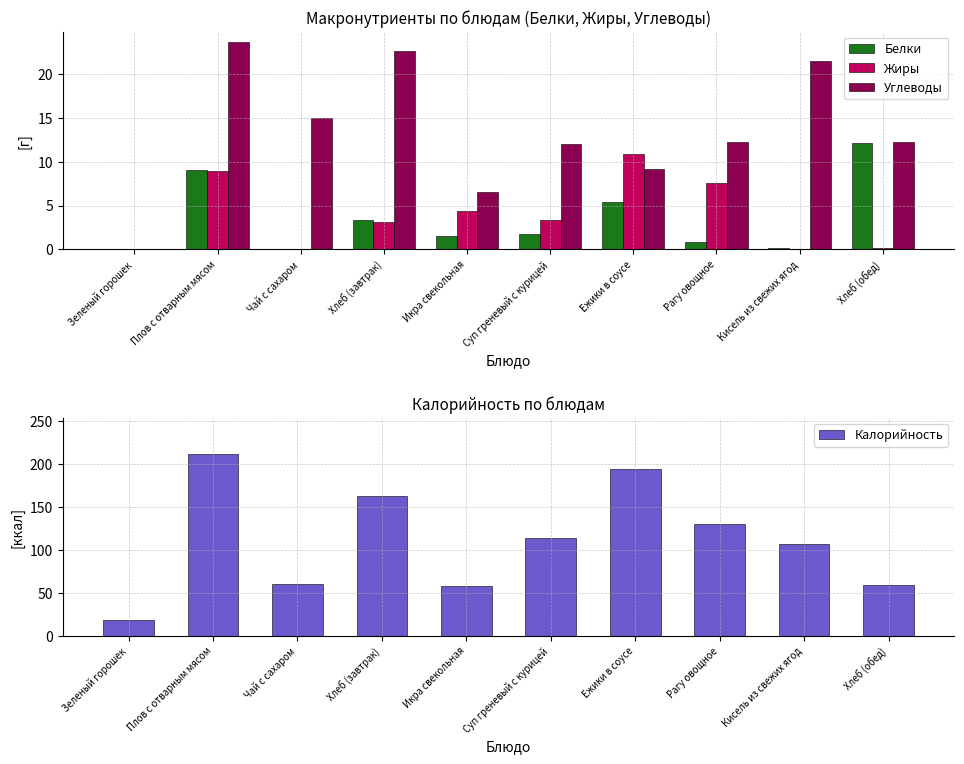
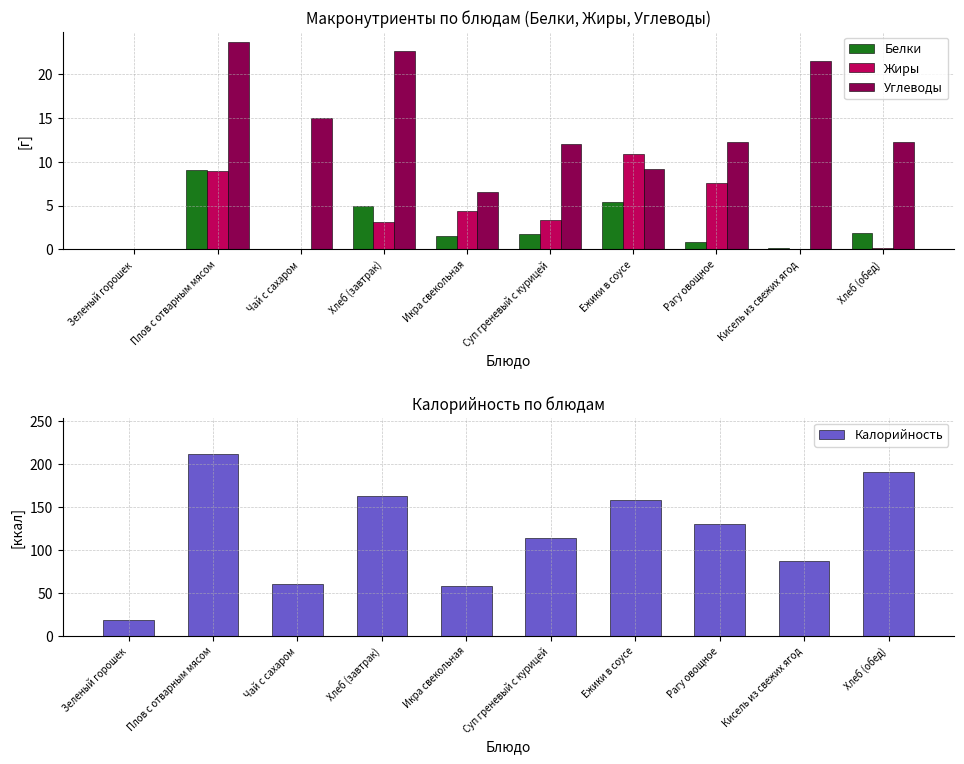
Макронутриенты по блюдам (Белки, Жиры, Углеводы), Белки, Хлеб (завтрак): 3 -> 5
Макронутриенты по блюдам (Белки, Жиры, Углеводы), Белки, Хлеб (обед): 12 -> 2
Калорийность по блюдам, Ежики в соусе: 190 -> 160
Калорийность по блюдам, Кисель из свежих ягод: 110 -> 90
Калорийность по блюдам, Хлеб (обед): 60 -> 190
